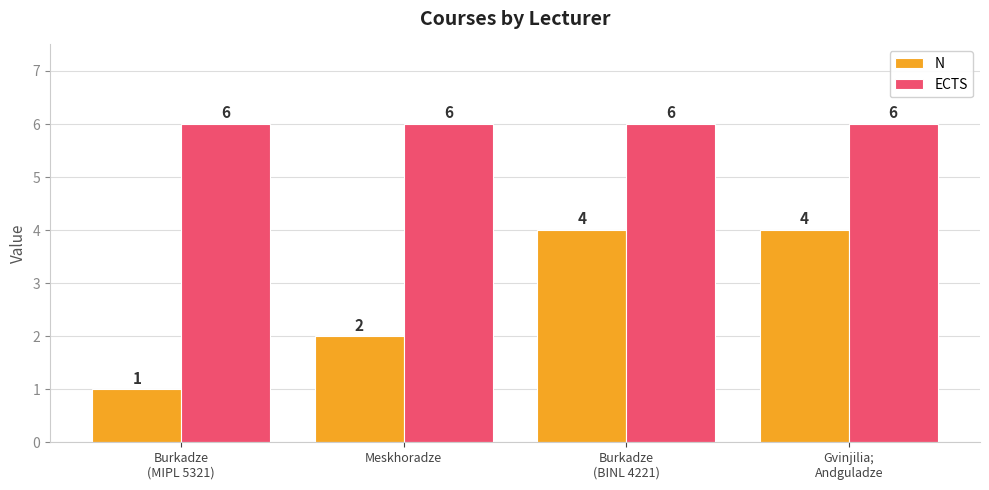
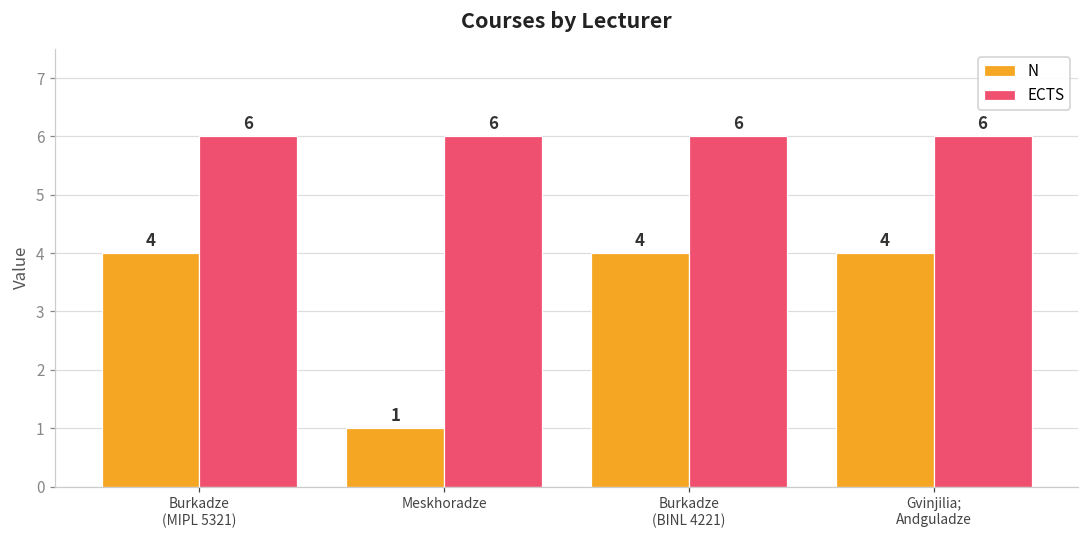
N, Burkadze (MIPL 5321): 1 -> 4
N, Meskhoradze: 2 -> 1
